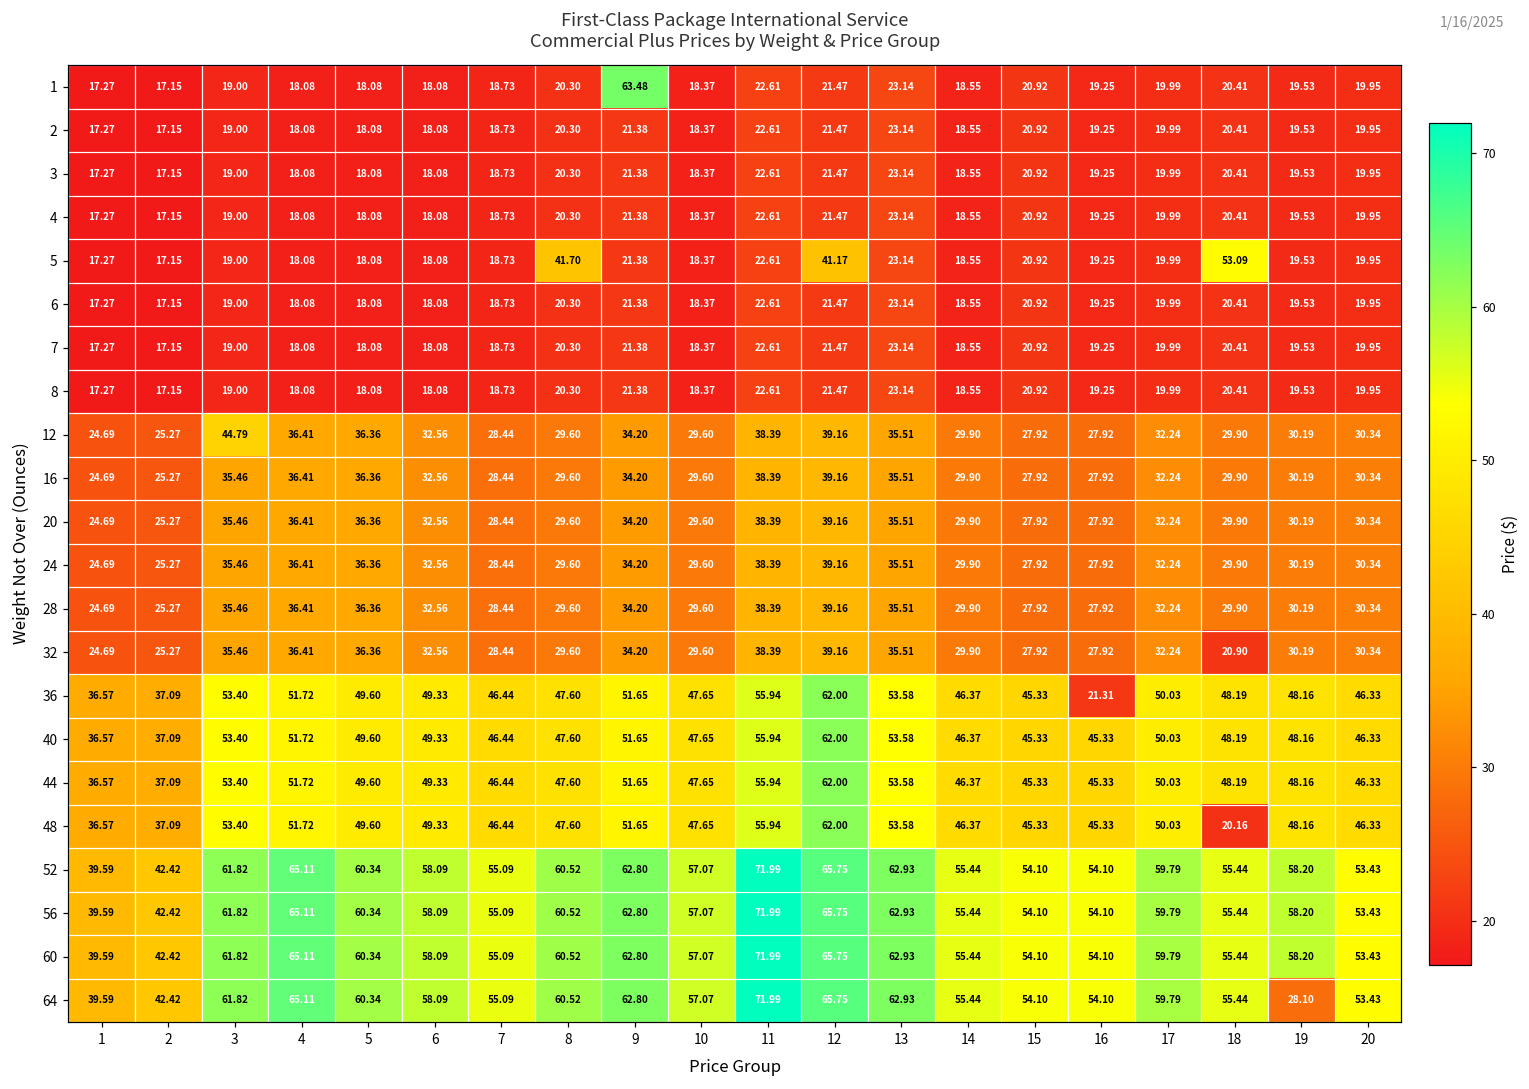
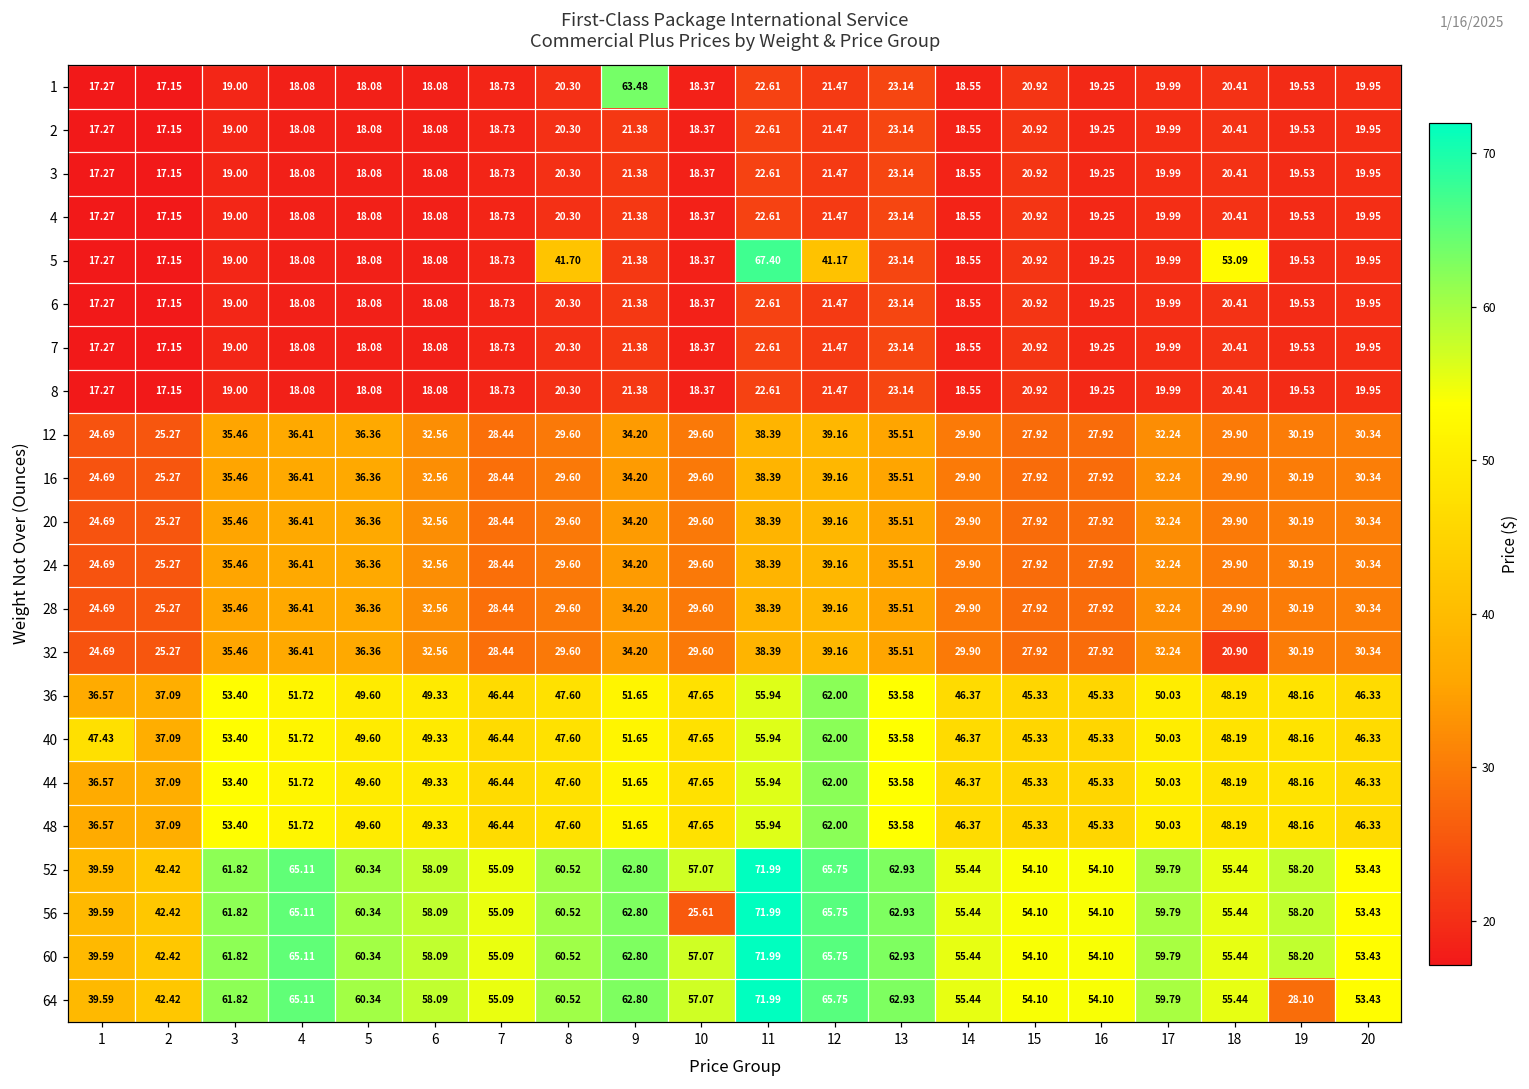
5, 11: 22.61 -> 67.40
12, 3: 44.79 -> 35.46
36, 16: 21.31 -> 45.33
40, 1: 36.57 -> 47.43
48, 18: 20.16 -> 48.19
56, 10: 57.07 -> 25.61
